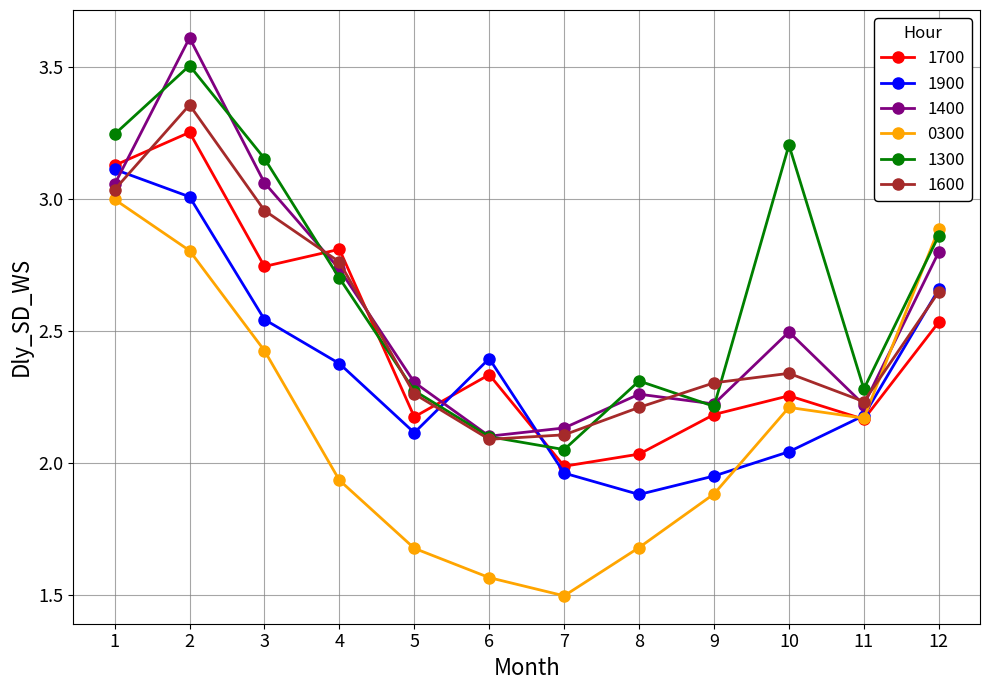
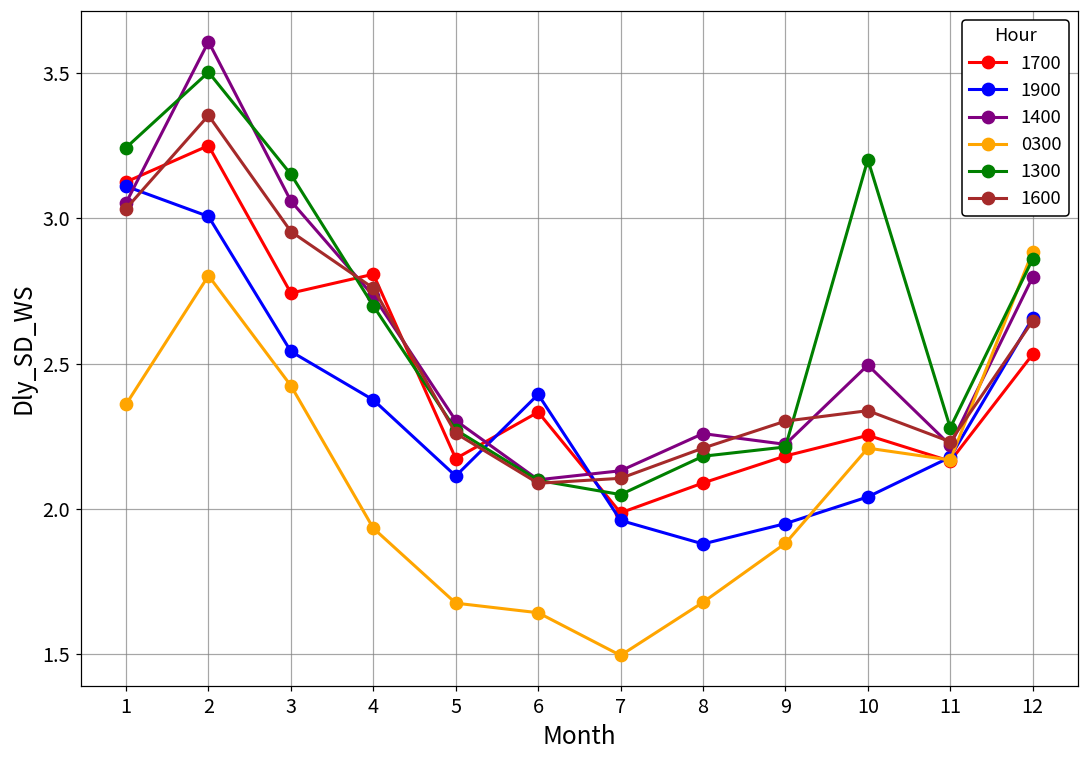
0300, 1: 3.00 -> 2.36
0300, 6: 1.56 -> 1.64
1700, 8: 2.03 -> 2.09
1300, 8: 2.31 -> 2.18
